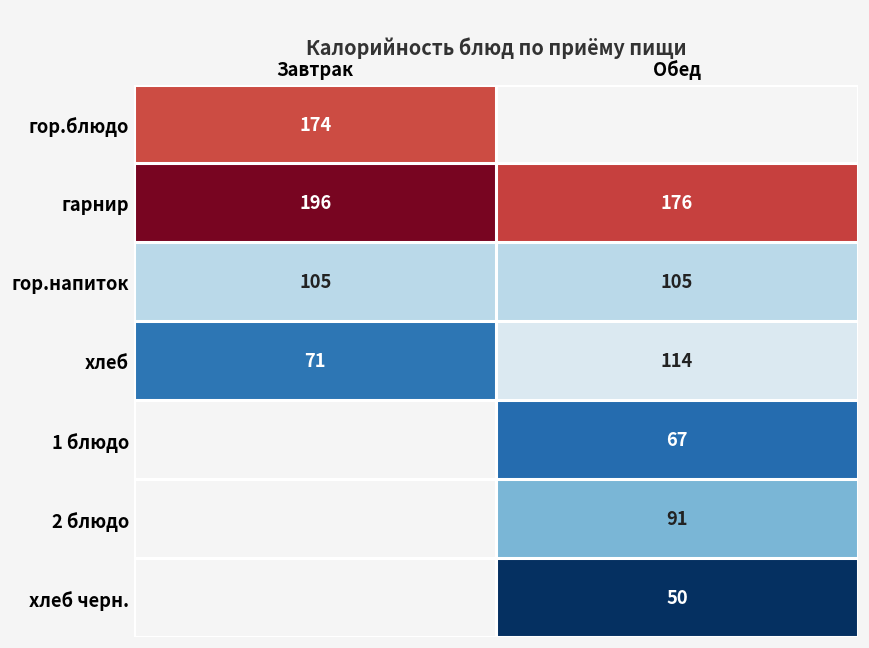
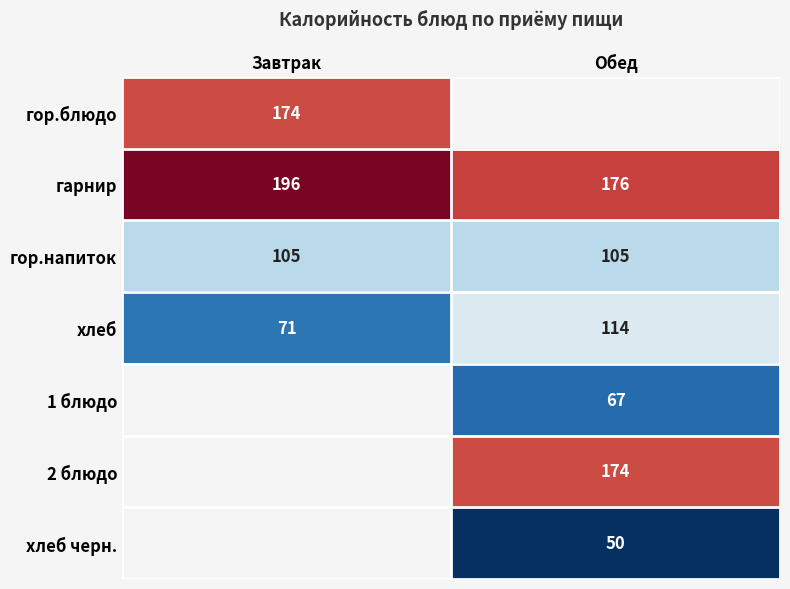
2 блюдо, Обед: 91 -> 174
